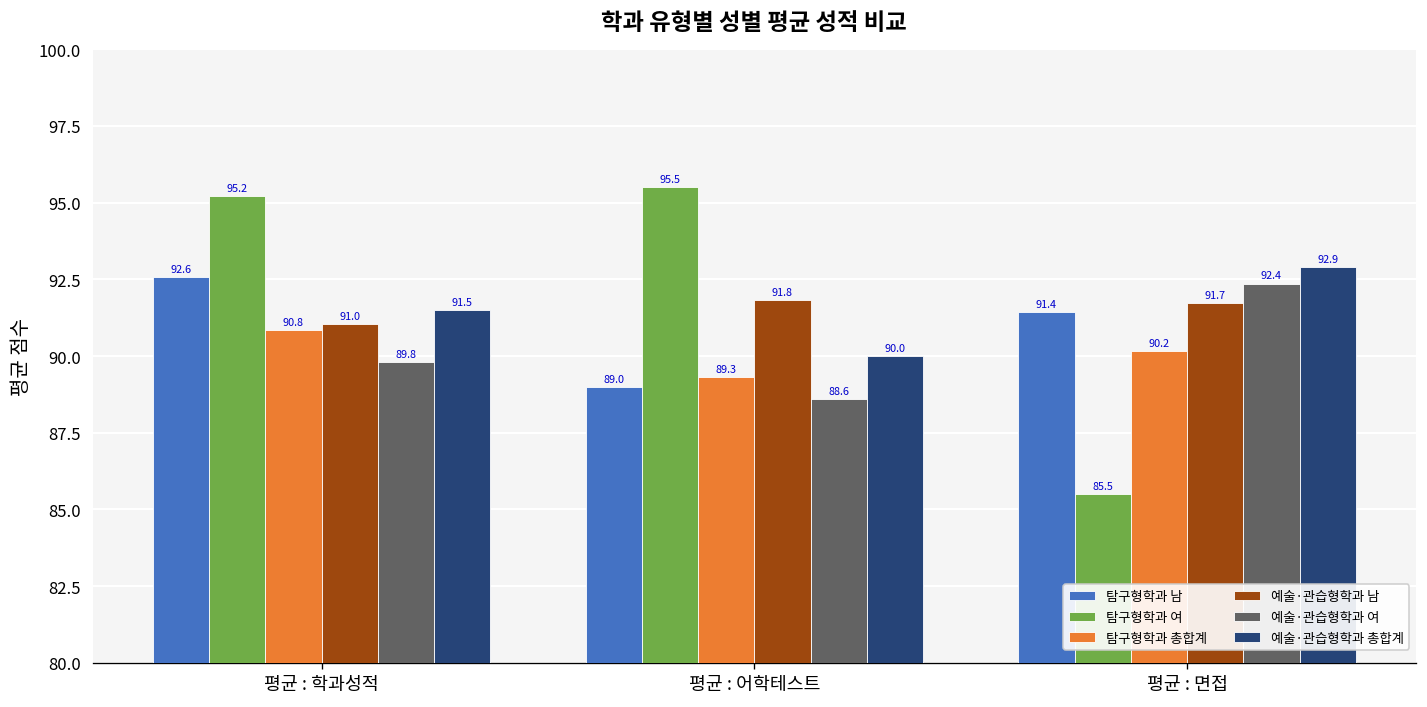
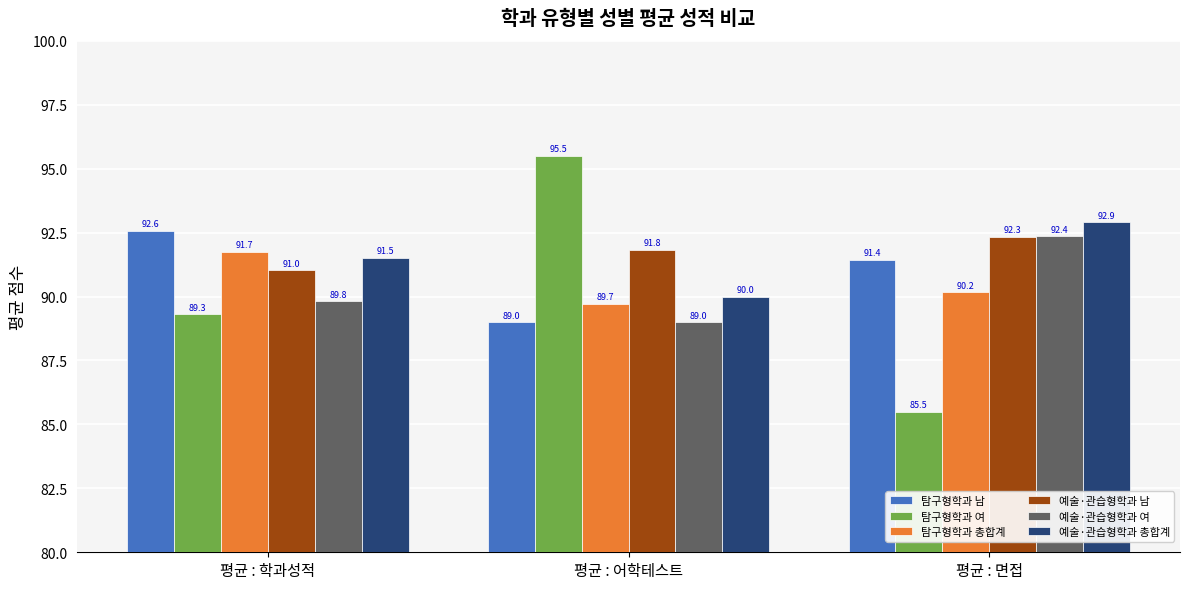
탐구형학과 여, 평균 : 학과성적: 95.2 -> 89.3
탐구형학과 총합계, 평균 : 학과성적: 90.8 -> 91.7
탐구형학과 총합계, 평균 : 어학테스트: 89.3 -> 89.7
예술·관습형학과 여, 평균 : 어학테스트: 88.6 -> 89.0
예술·관습형학과 남, 평균 : 면접: 91.7 -> 92.3
